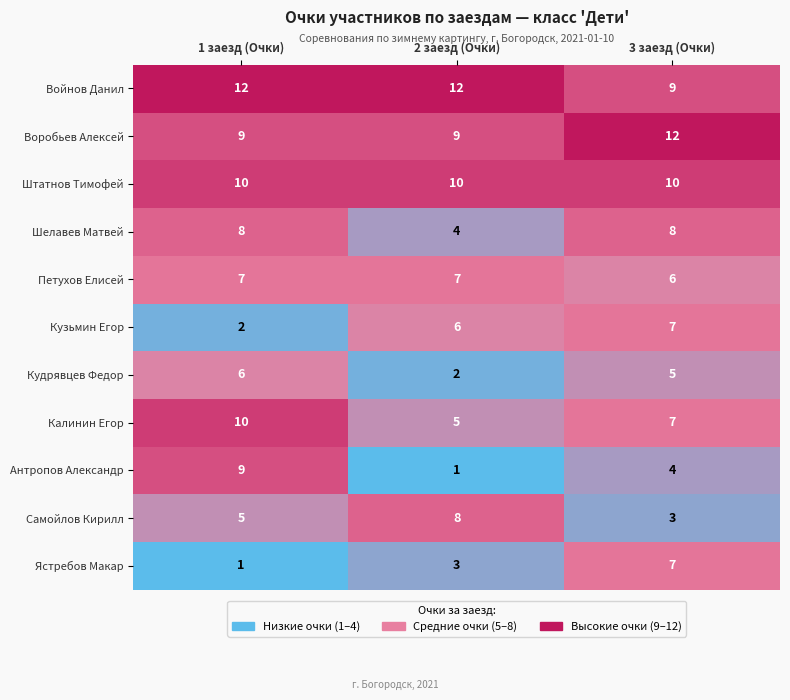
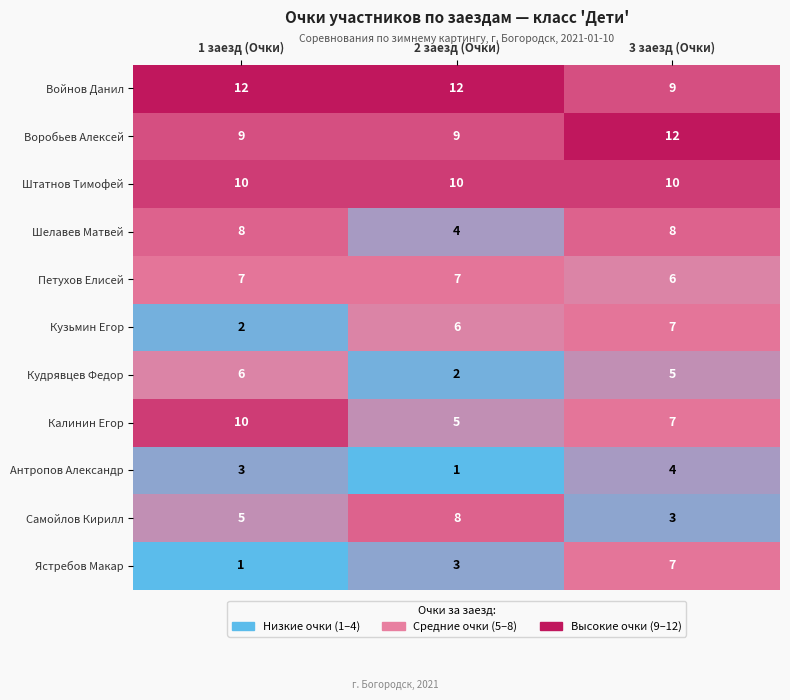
Антропов Александр, 1 заезд (Очки): 9 -> 3
